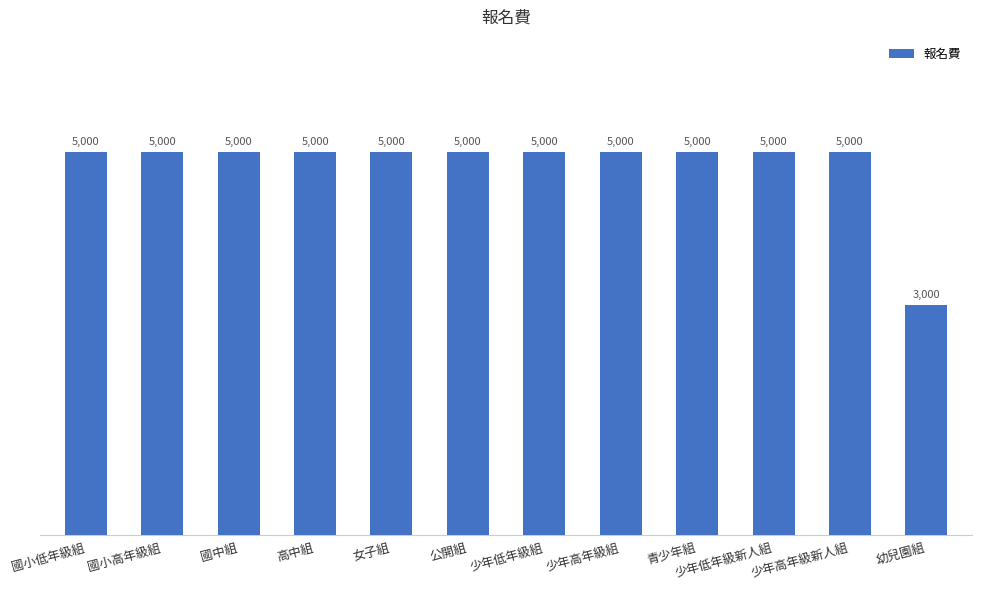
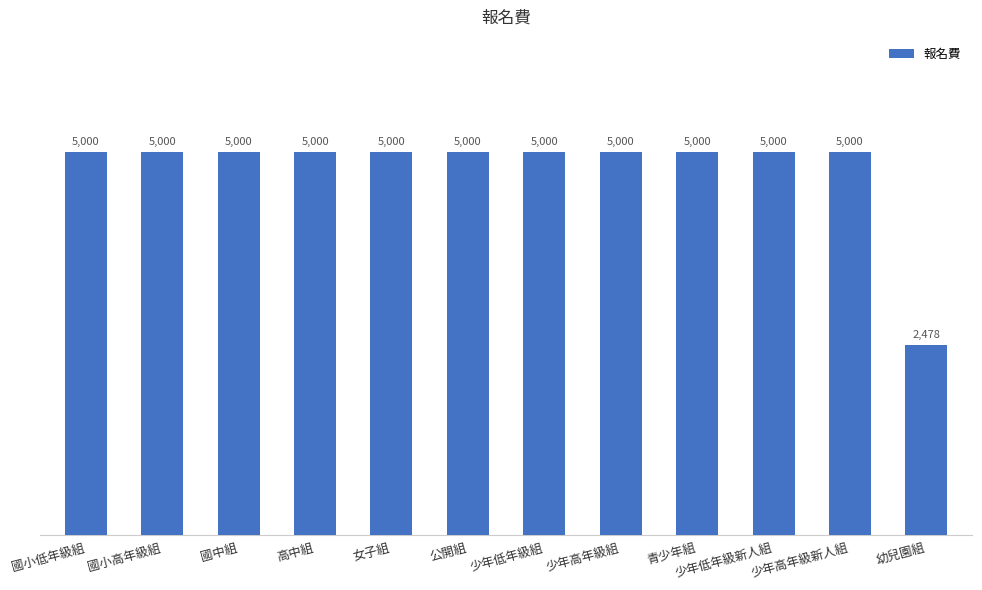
幼兒園組: 3,000 -> 2,478
